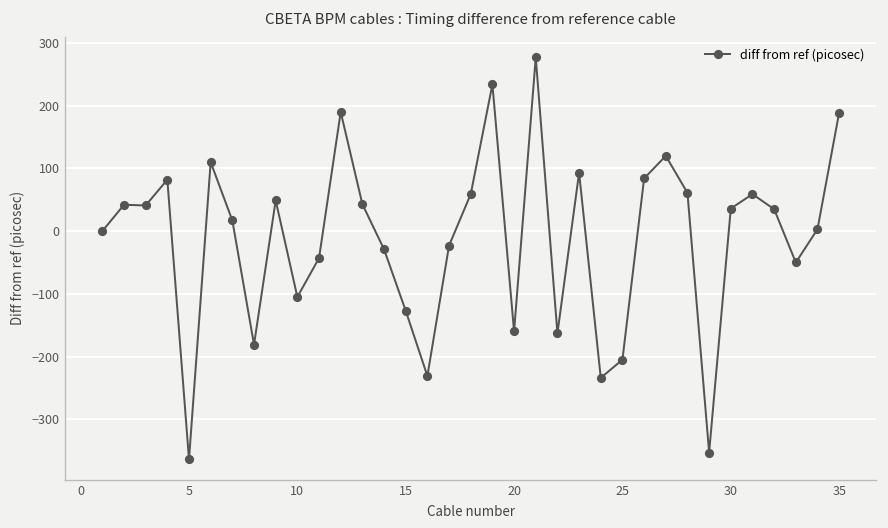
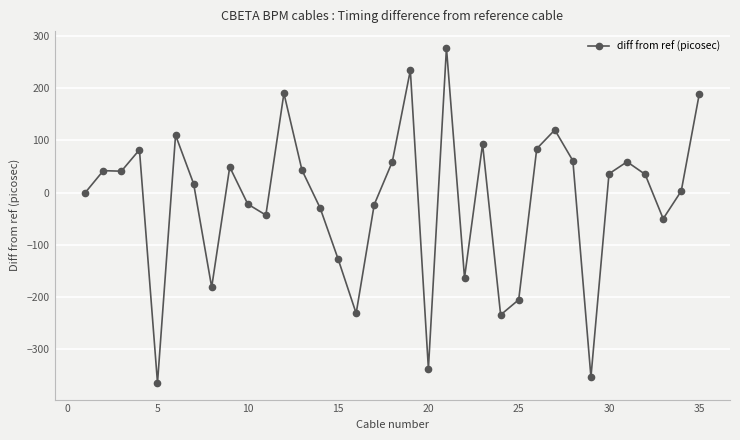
10: -110 -> -20
20: -160 -> -340
